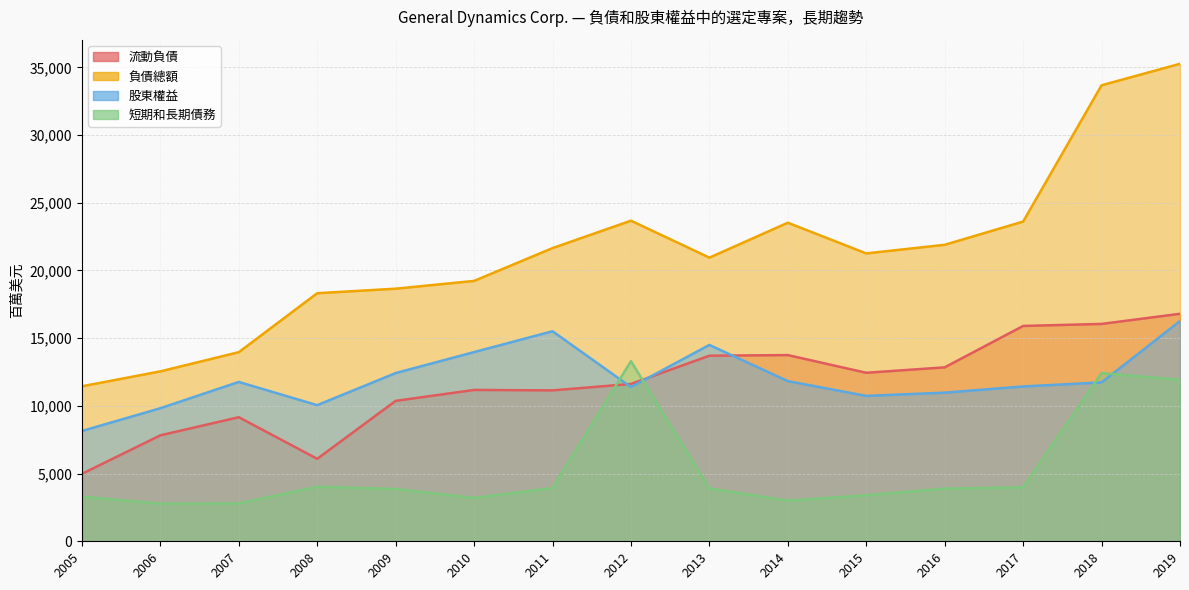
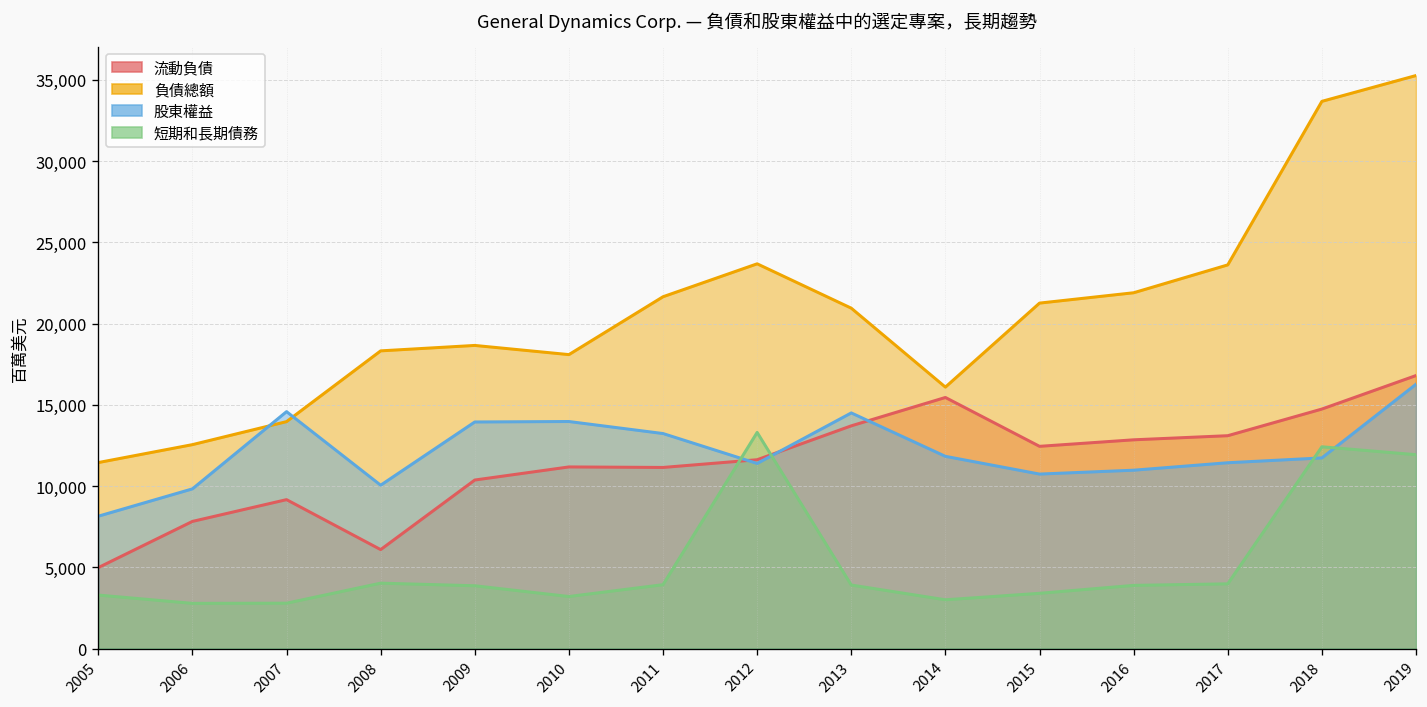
股東權益, 2007: 11,800 -> 14,600
股東權益, 2009: 12,400 -> 13,900
負債總額, 2010: 19,200 -> 18,100
股東權益, 2011: 15,500 -> 13,200
流動負債, 2014: 13,800 -> 15,500
負債總額, 2014: 23,500 -> 16,100
流動負債, 2017: 15,900 -> 13,100
流動負債, 2018: 16,100 -> 14,700
